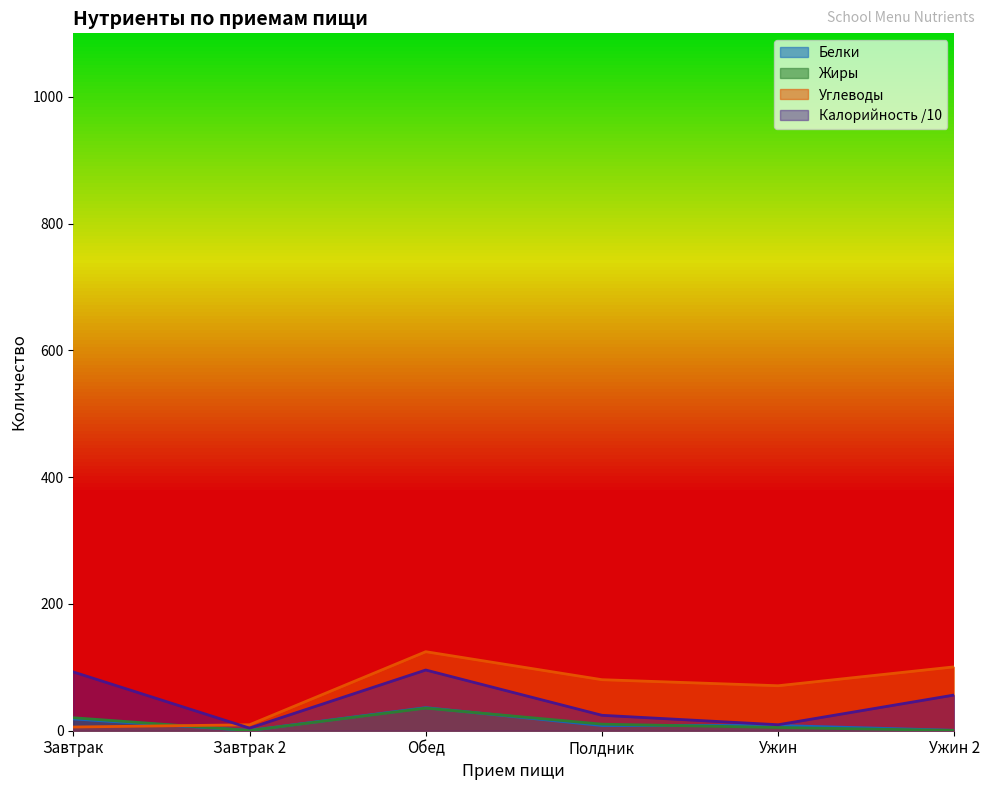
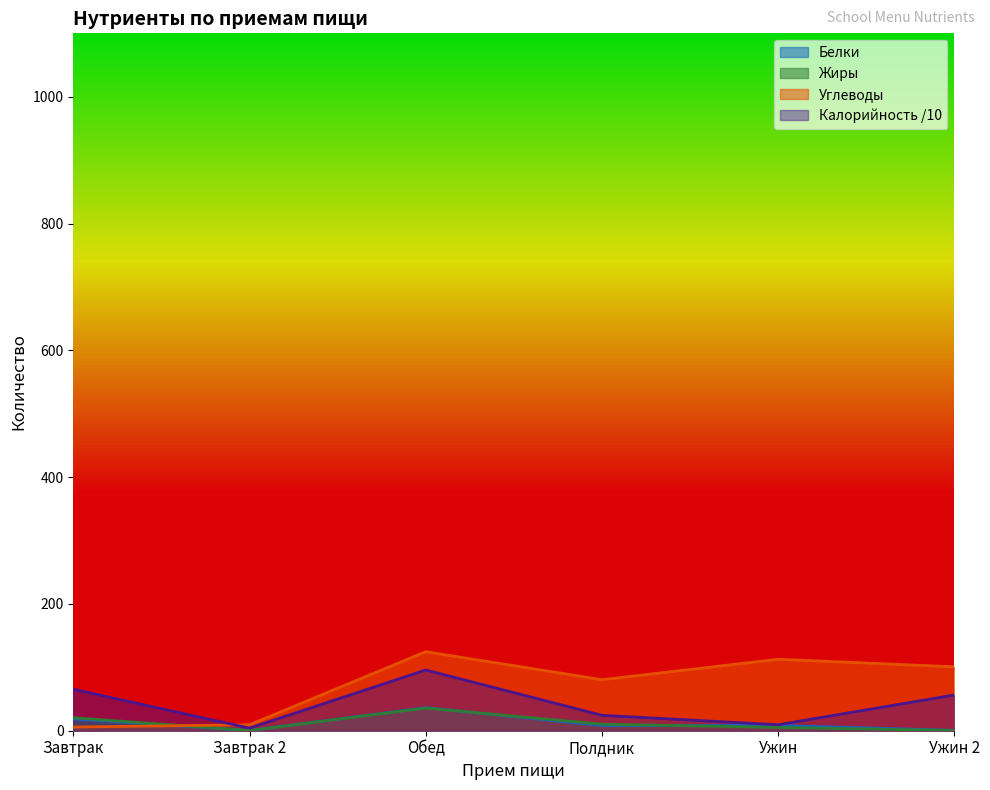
Калорийность /10, Завтрак: 90 -> 70
Углеводы, Ужин: 70 -> 110
